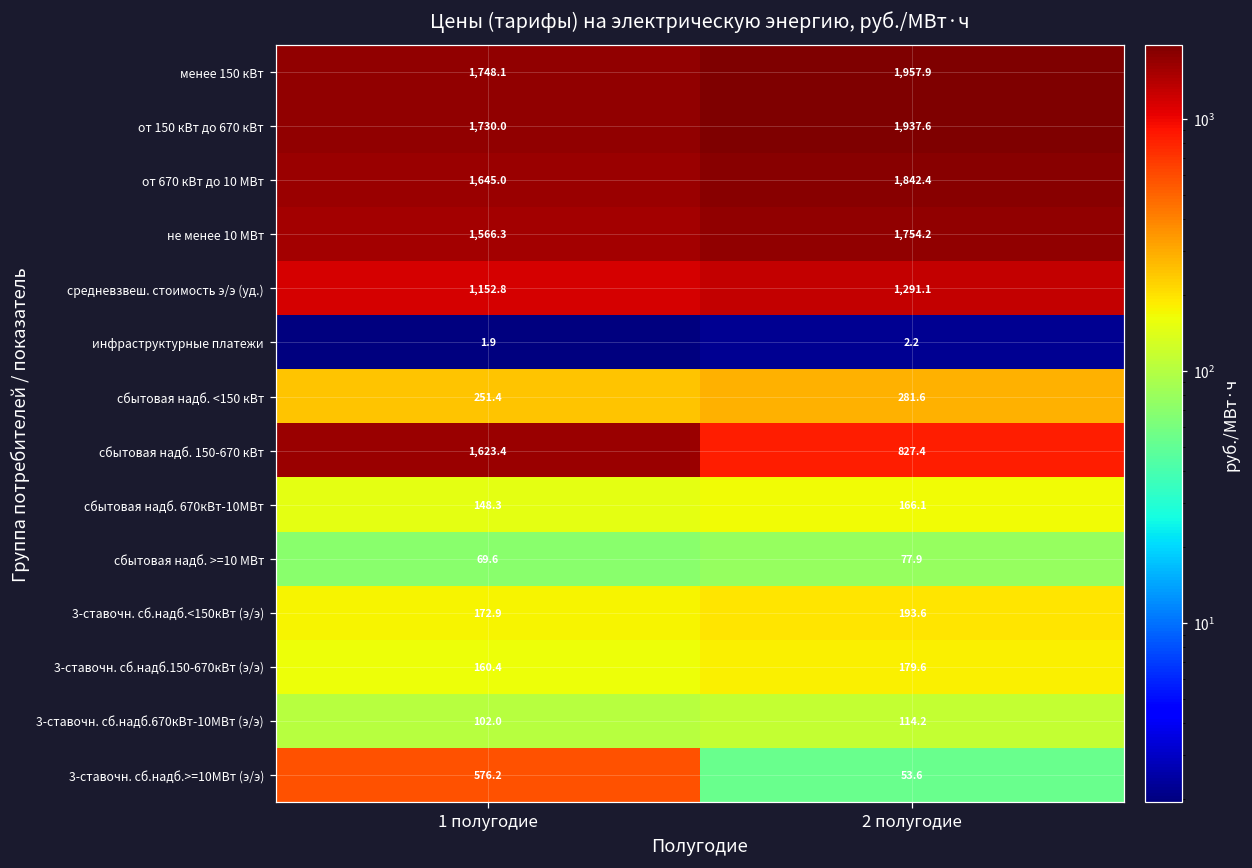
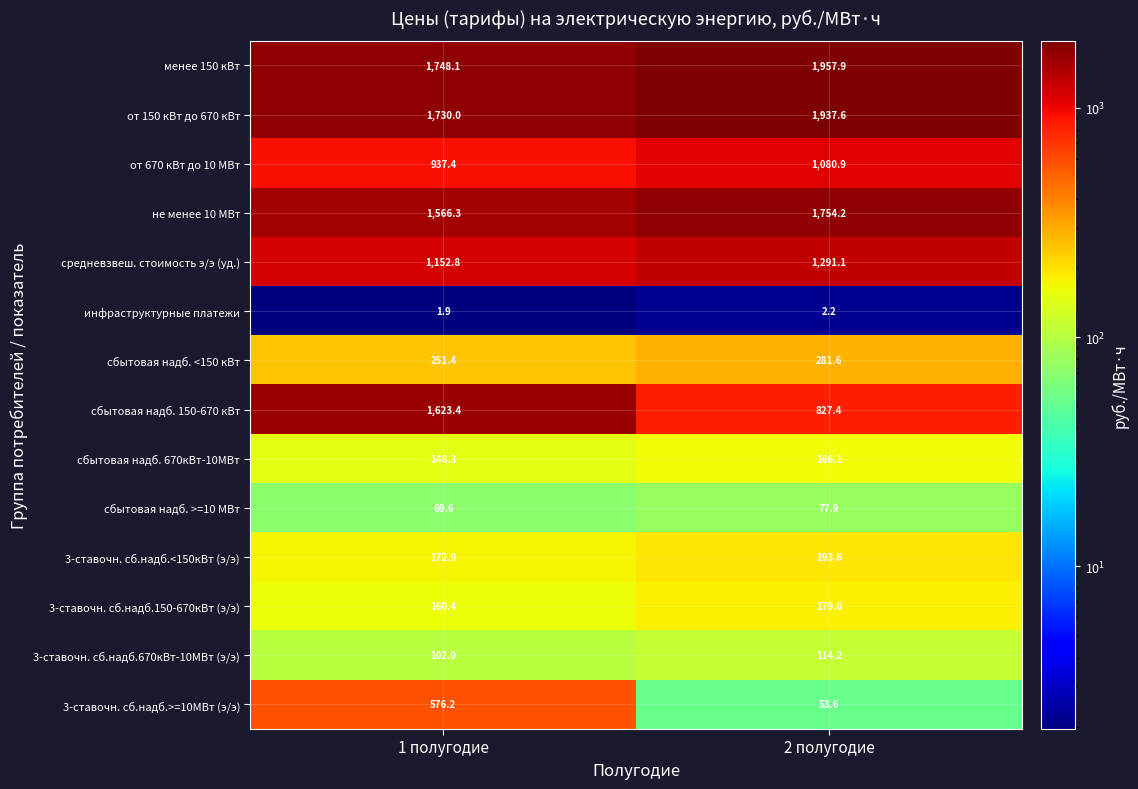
от 670 кВт до 10 МВт, 1 полугодие: 1,645.0 -> 937.4
от 670 кВт до 10 МВт, 2 полугодие: 1,842.4 -> 1,080.9
